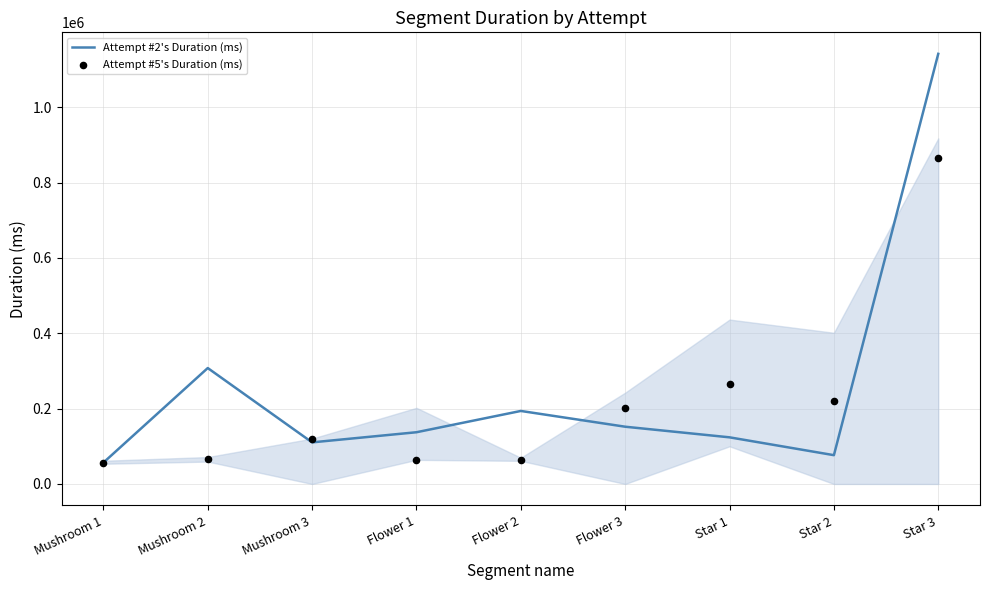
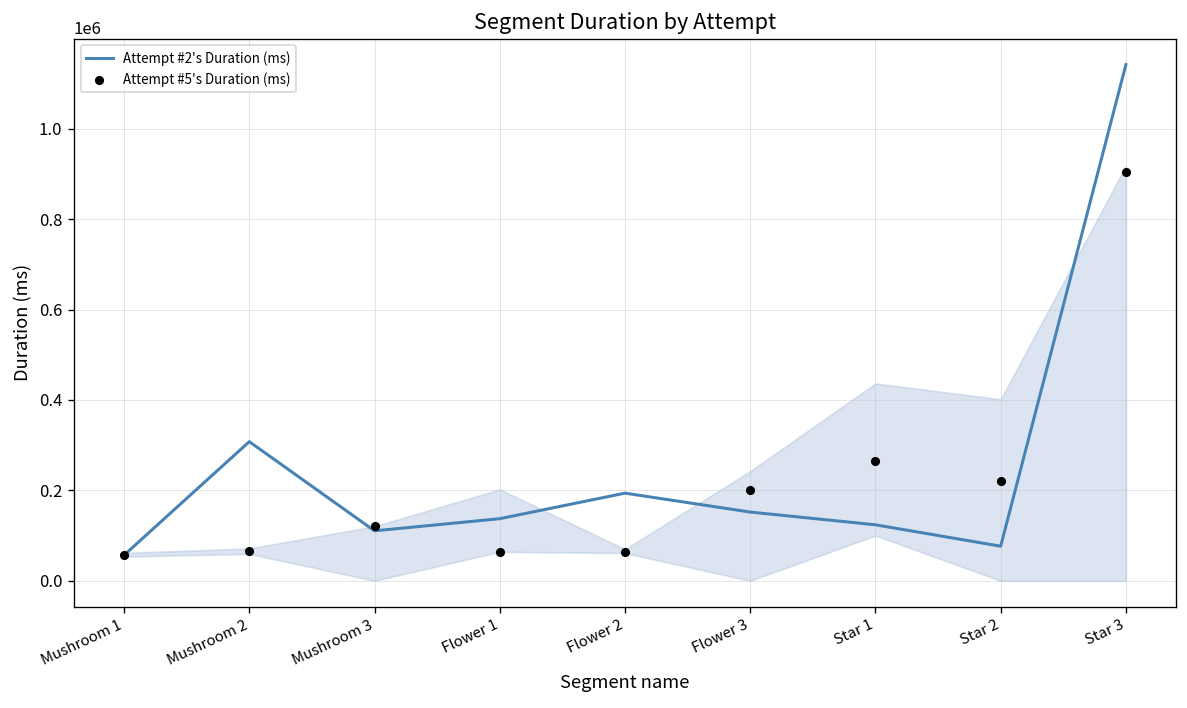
Attempt #5's Duration (ms), Star 3: 860000 -> 900000
